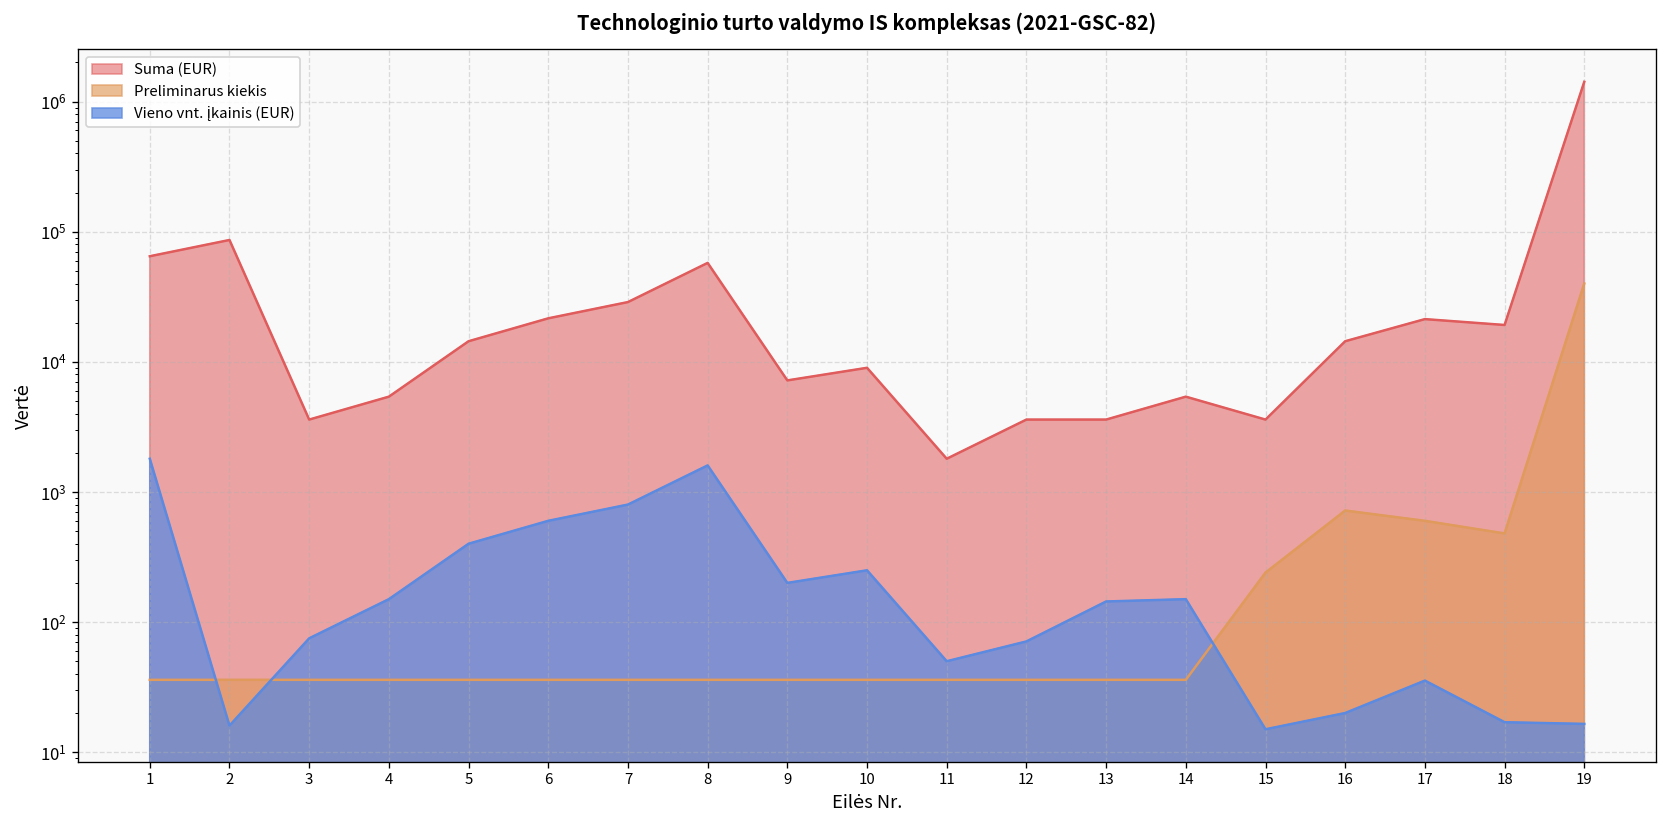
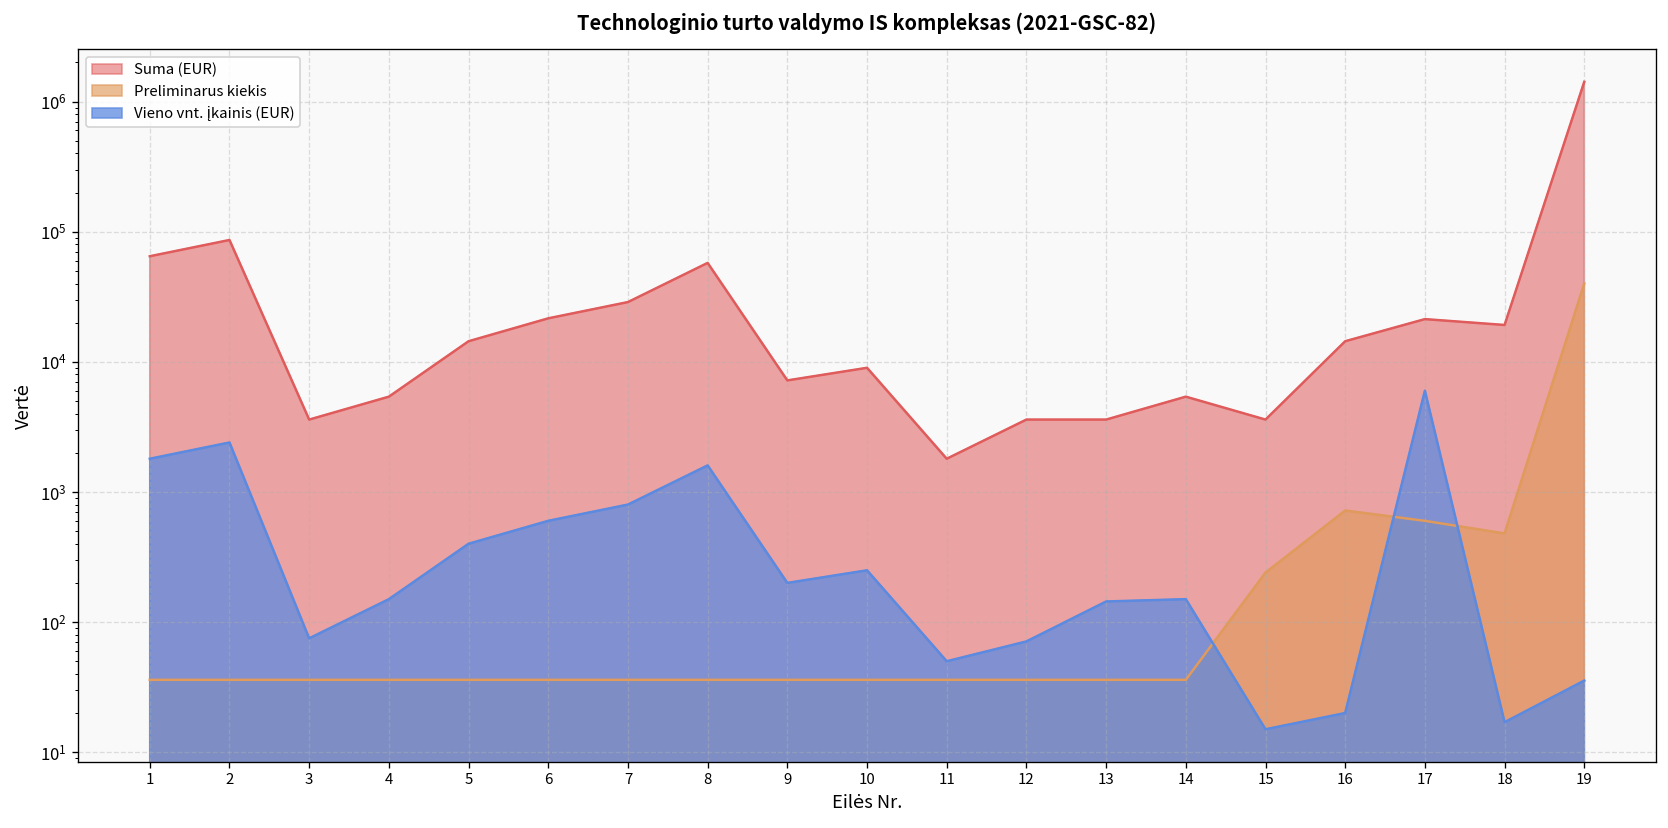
Vieno vnt. įkainis (EUR), 2: 16 -> 2400
Vieno vnt. įkainis (EUR), 17: 36 -> 6000
Vieno vnt. įkainis (EUR), 19: 17 -> 36
